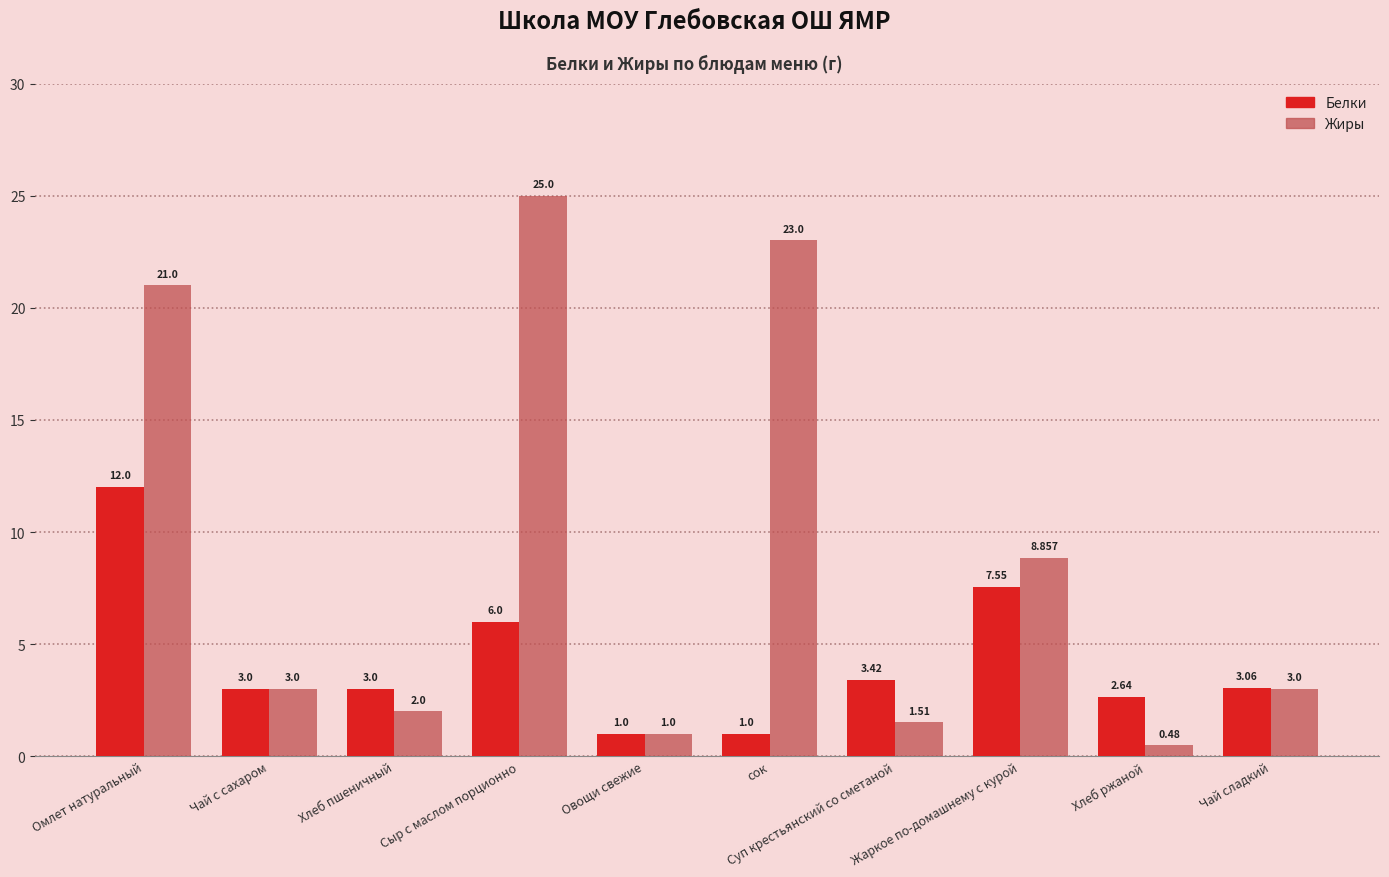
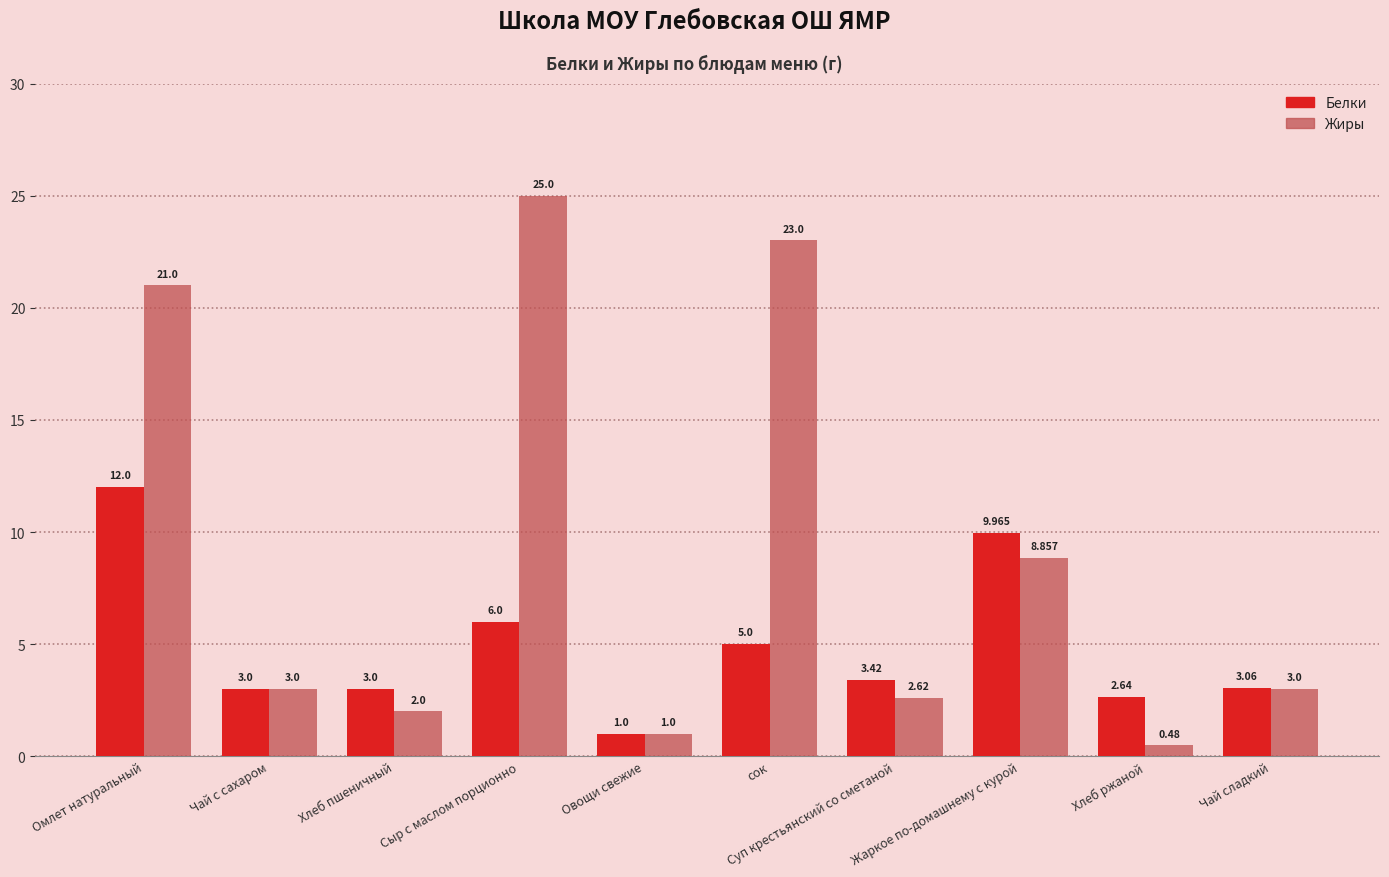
Белки, сок: 1.0 -> 5.0
Жиры, Суп крестьянский со сметаной: 1.51 -> 2.62
Белки, Жаркое по-домашнему с курой: 7.55 -> 9.965
